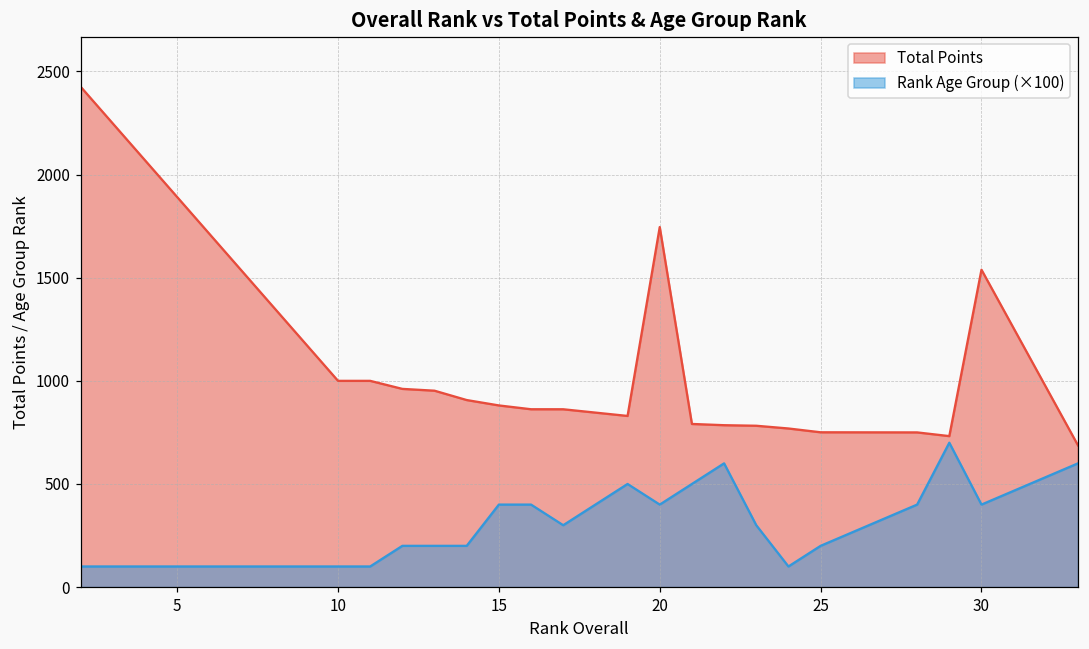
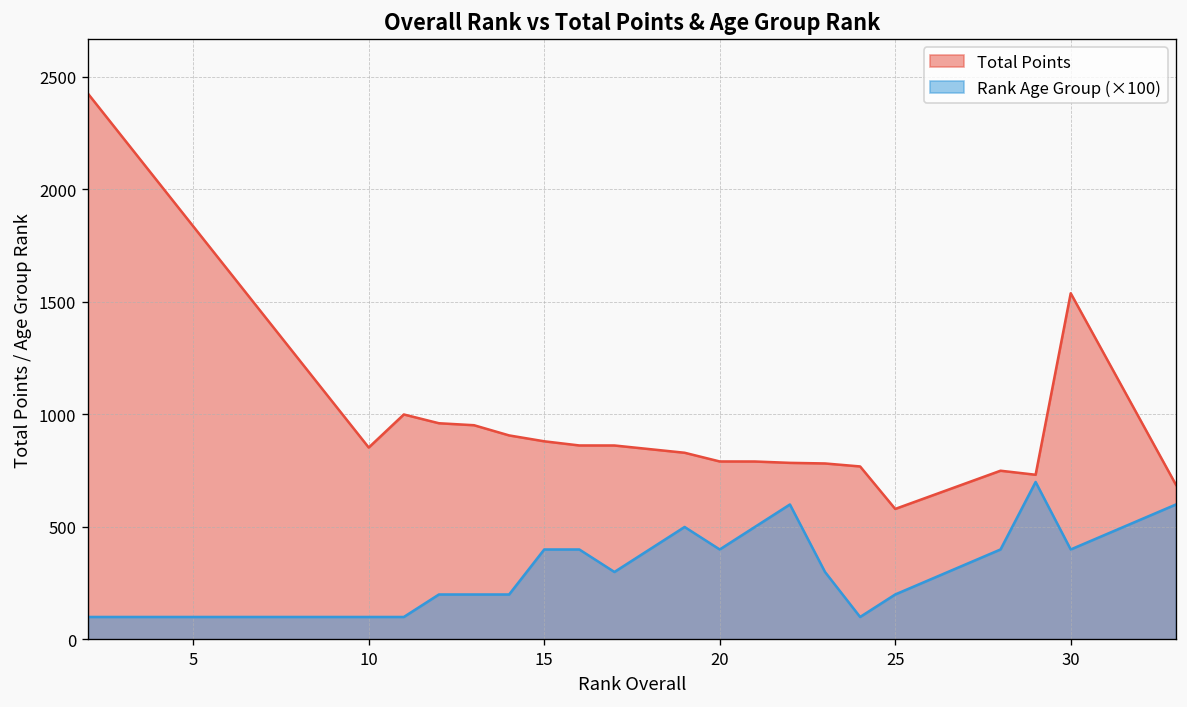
Total Points, 10: 1000 -> 850
Total Points, 20: 1750 -> 790
Total Points, 25: 750 -> 580
